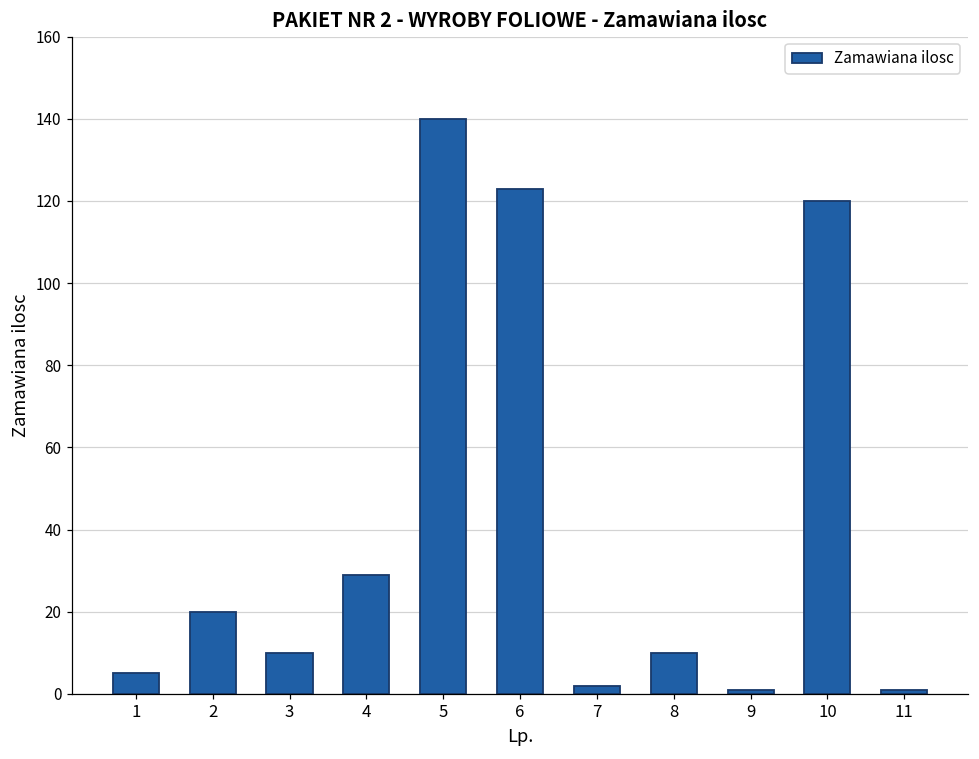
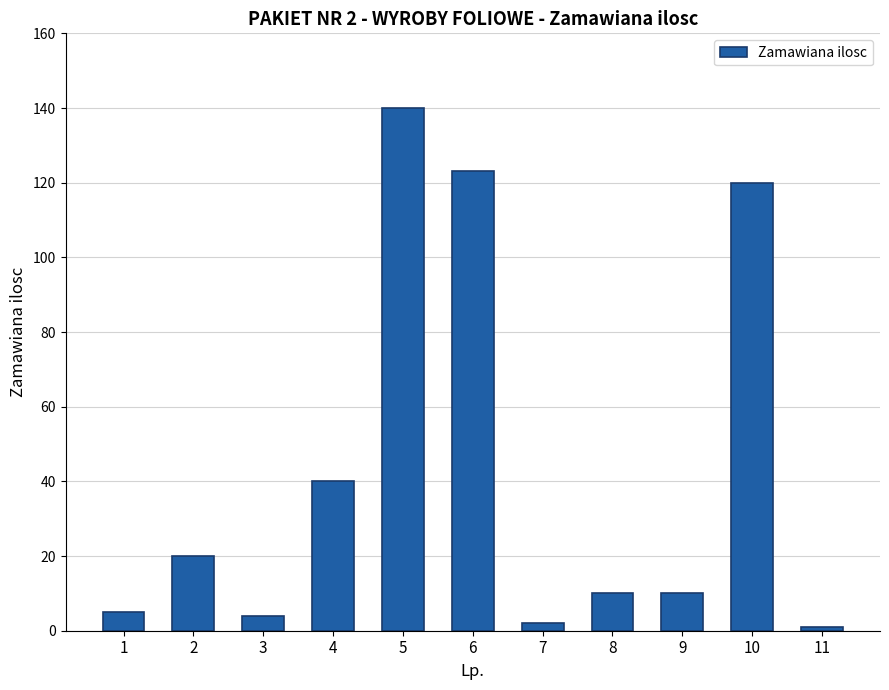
3: 10 -> 4
4: 29 -> 40
9: 1 -> 10
